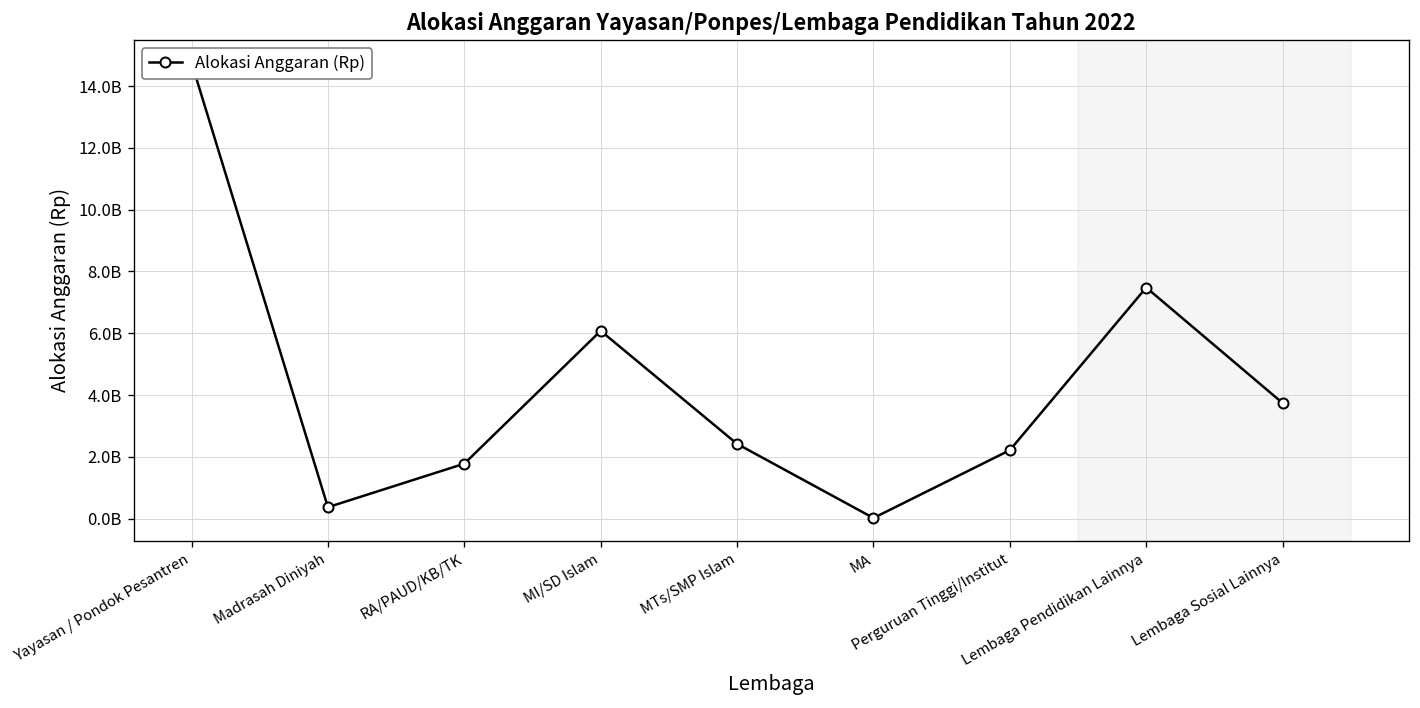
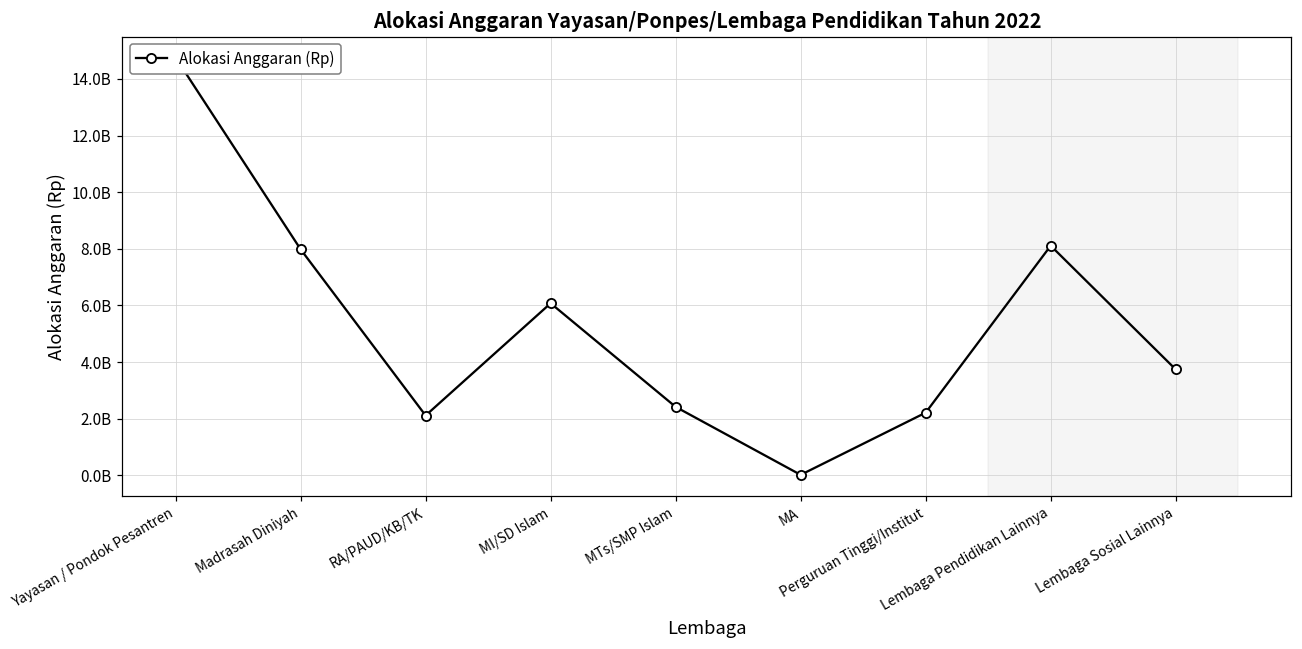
Madrasah Diniyah: 400000000 -> 8000000000
RA/PAUD/KB/TK: 1800000000 -> 2100000000
Lembaga Pendidikan Lainnya: 7500000000 -> 8100000000
